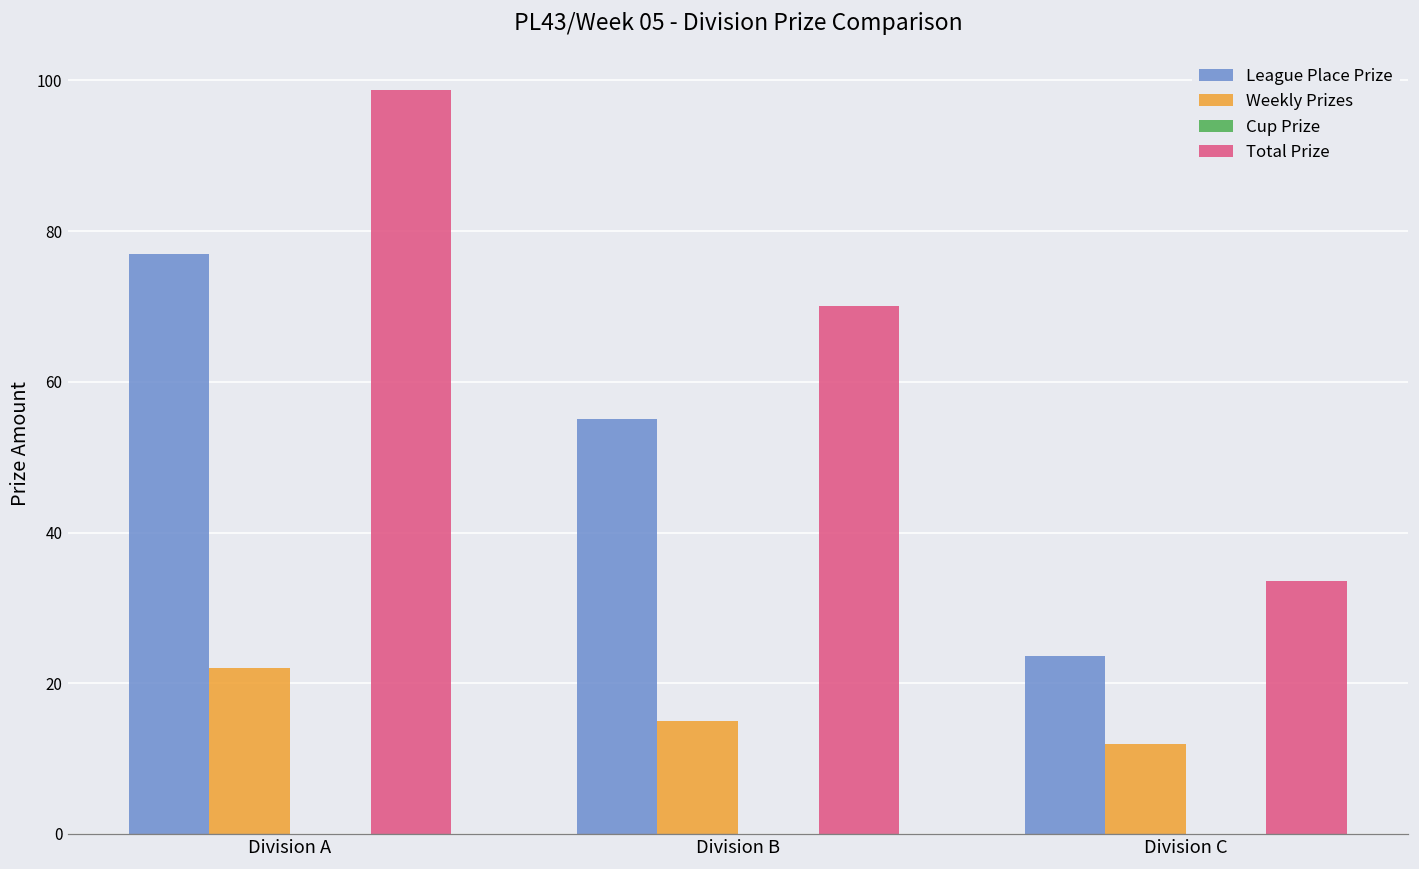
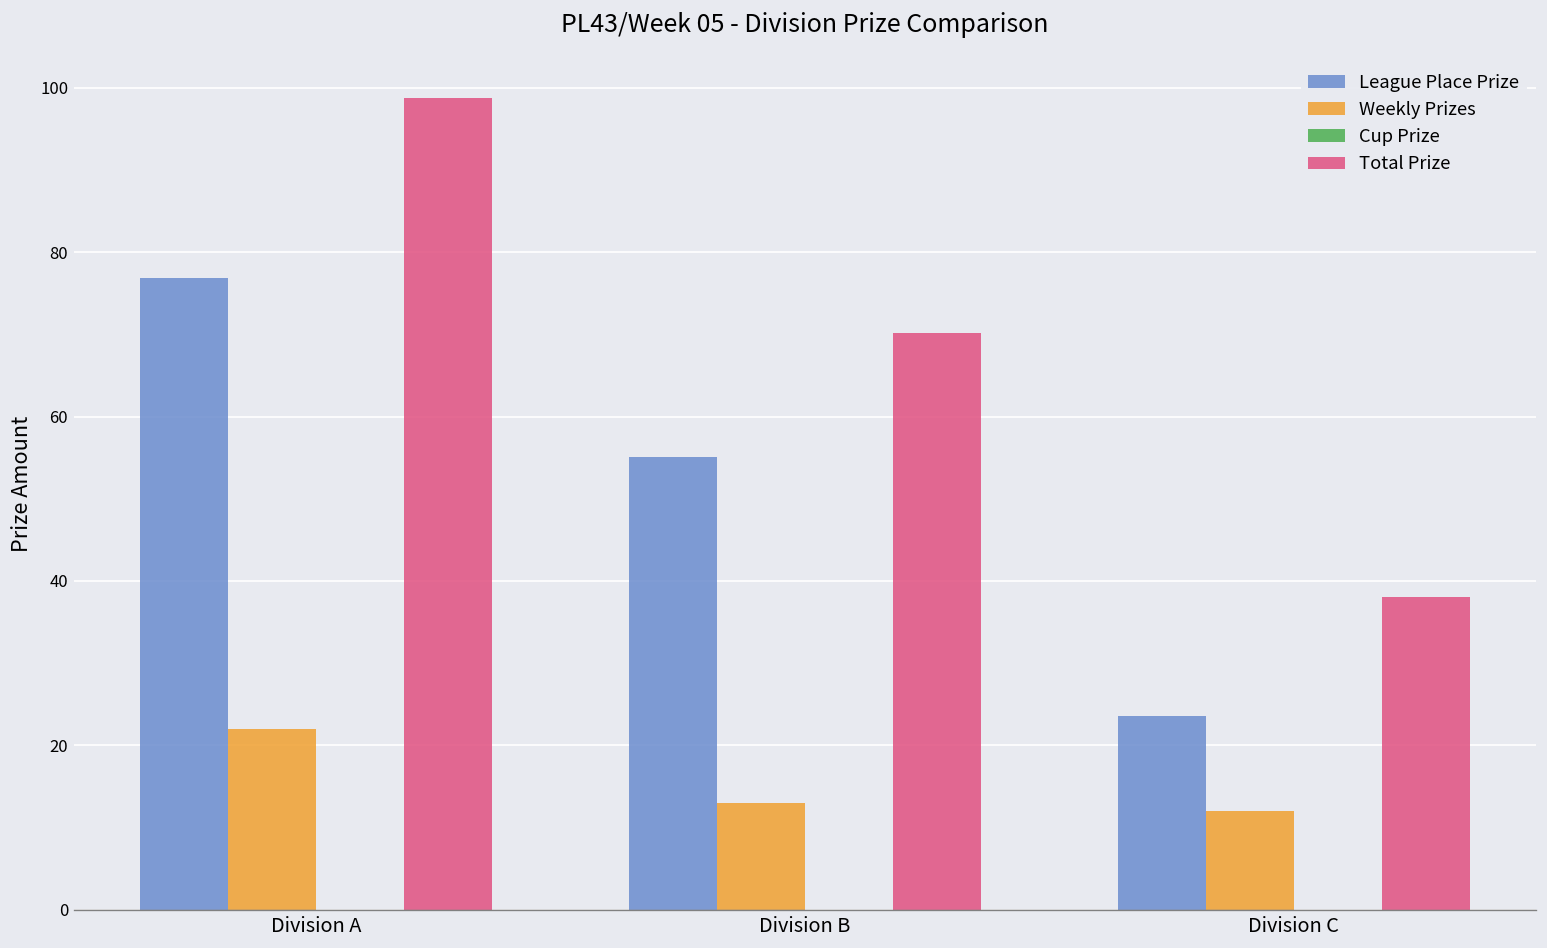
Weekly Prizes, Division B: 15 -> 13
Total Prize, Division C: 34 -> 38
